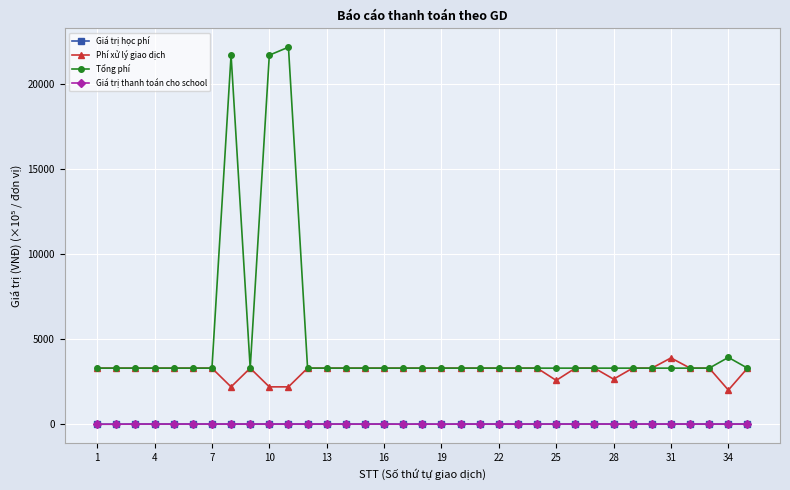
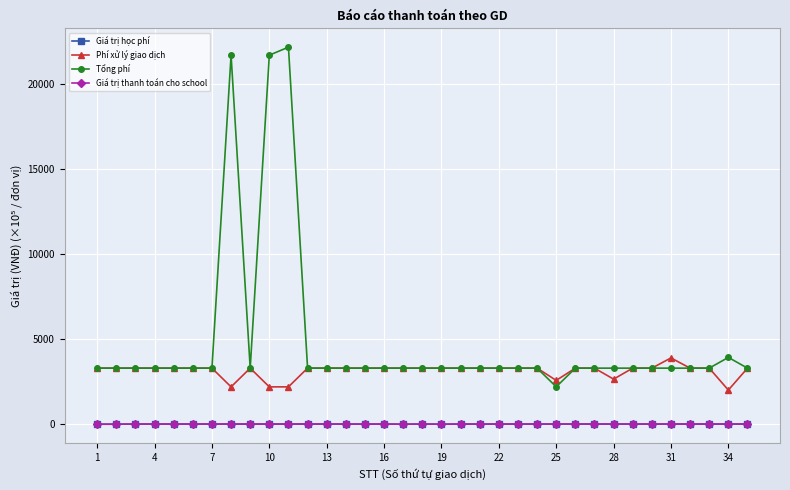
Tổng phí, 25: 3300 -> 2200
